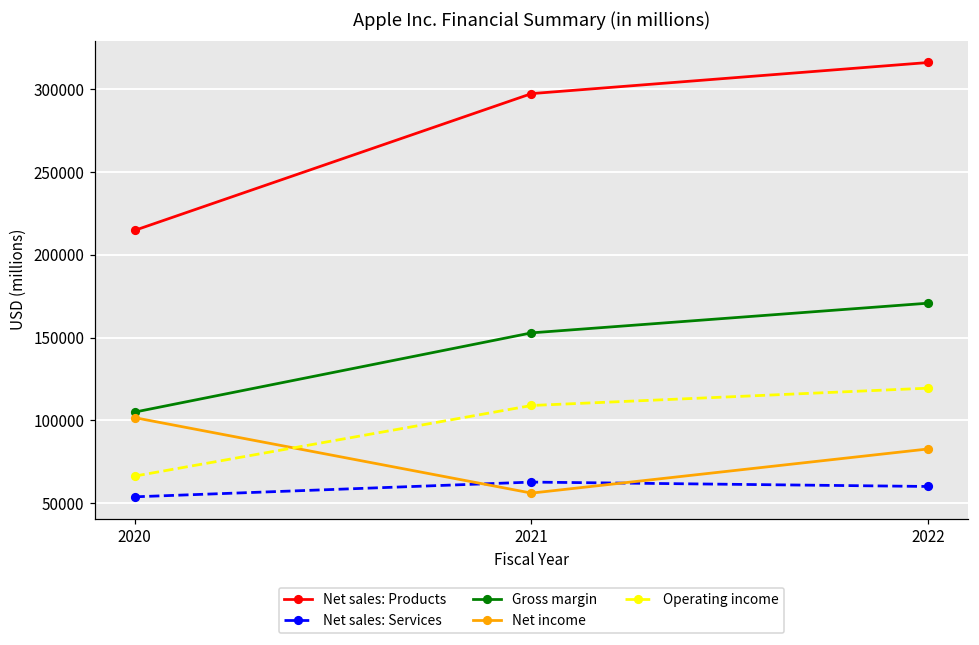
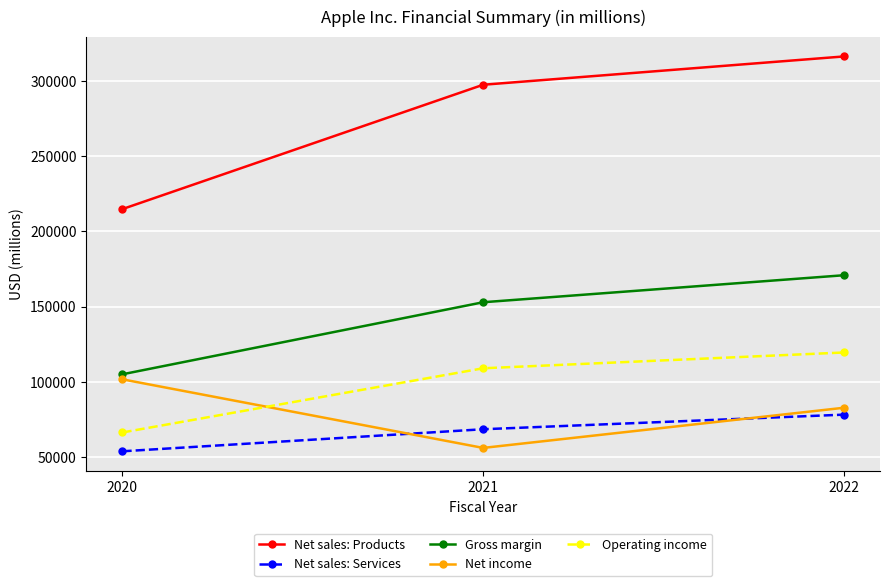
Net sales: Services, 2021: 63000 -> 68000
Net sales: Services, 2022: 60000 -> 78000
